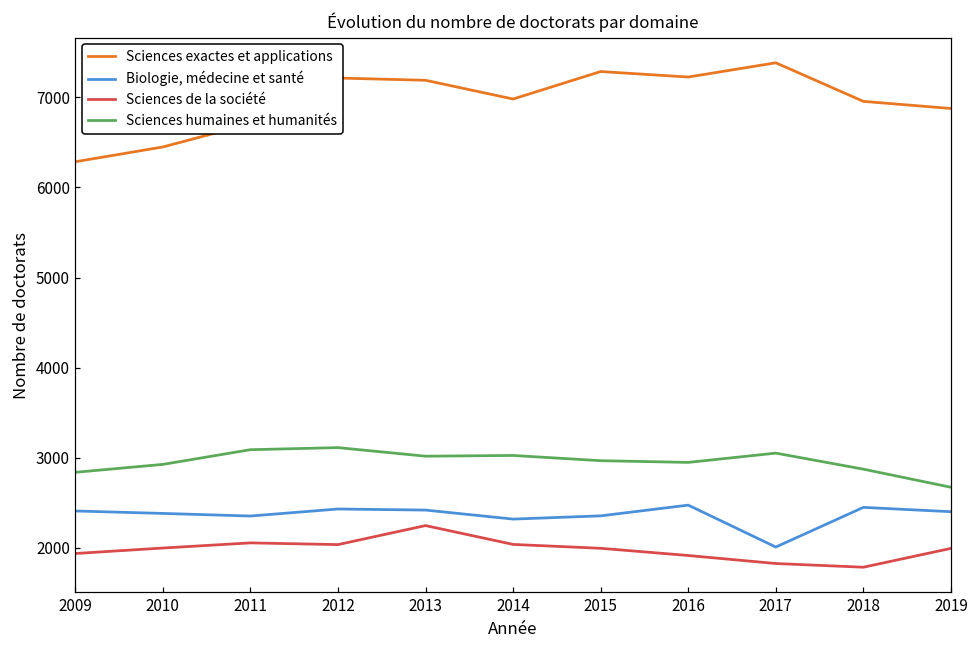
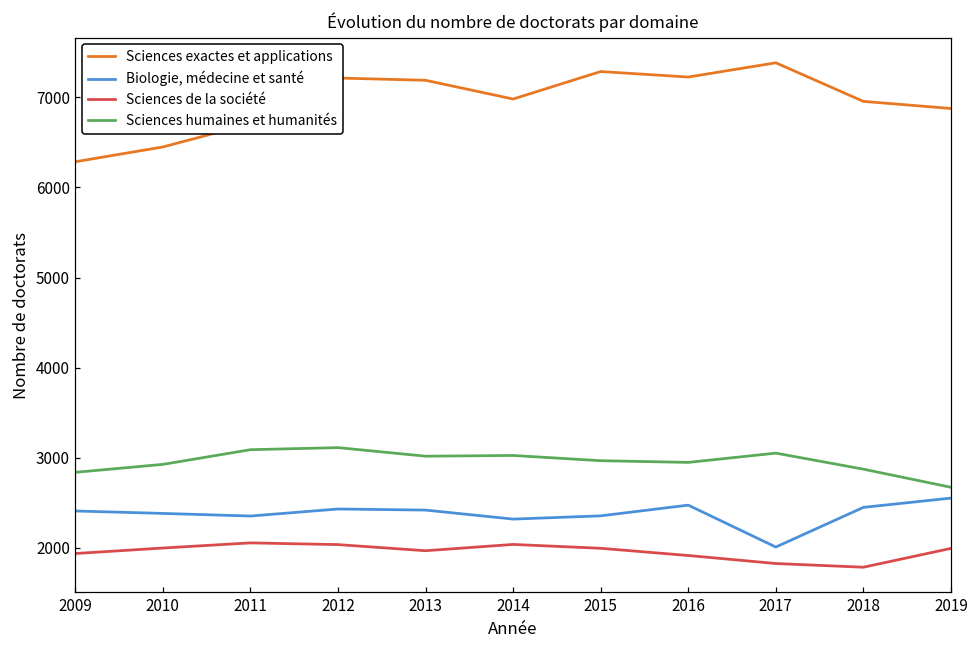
Sciences de la société, 2013: 2200 -> 2000
Biologie, médecine et santé, 2019: 2400 -> 2600
